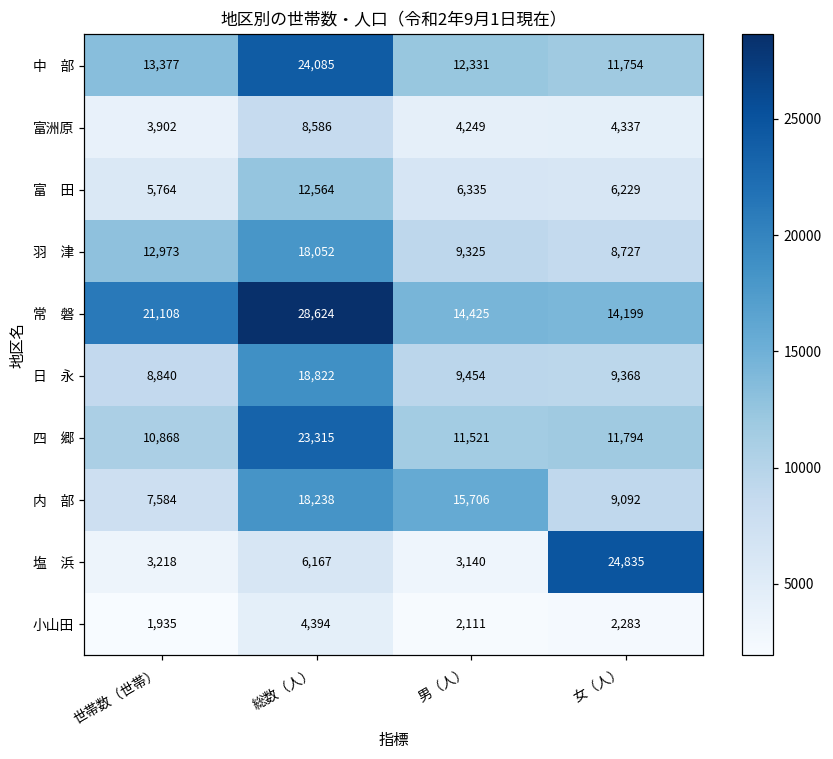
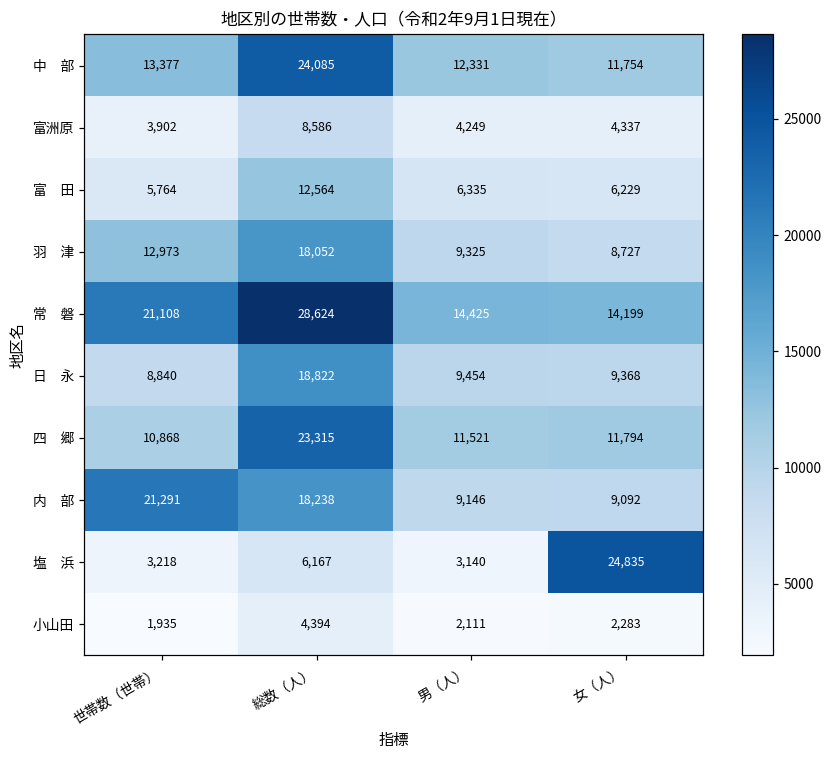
内 部, 世帯数（世帯）: 7,584 -> 21,291
内 部, 男（人）: 15,706 -> 9,146
